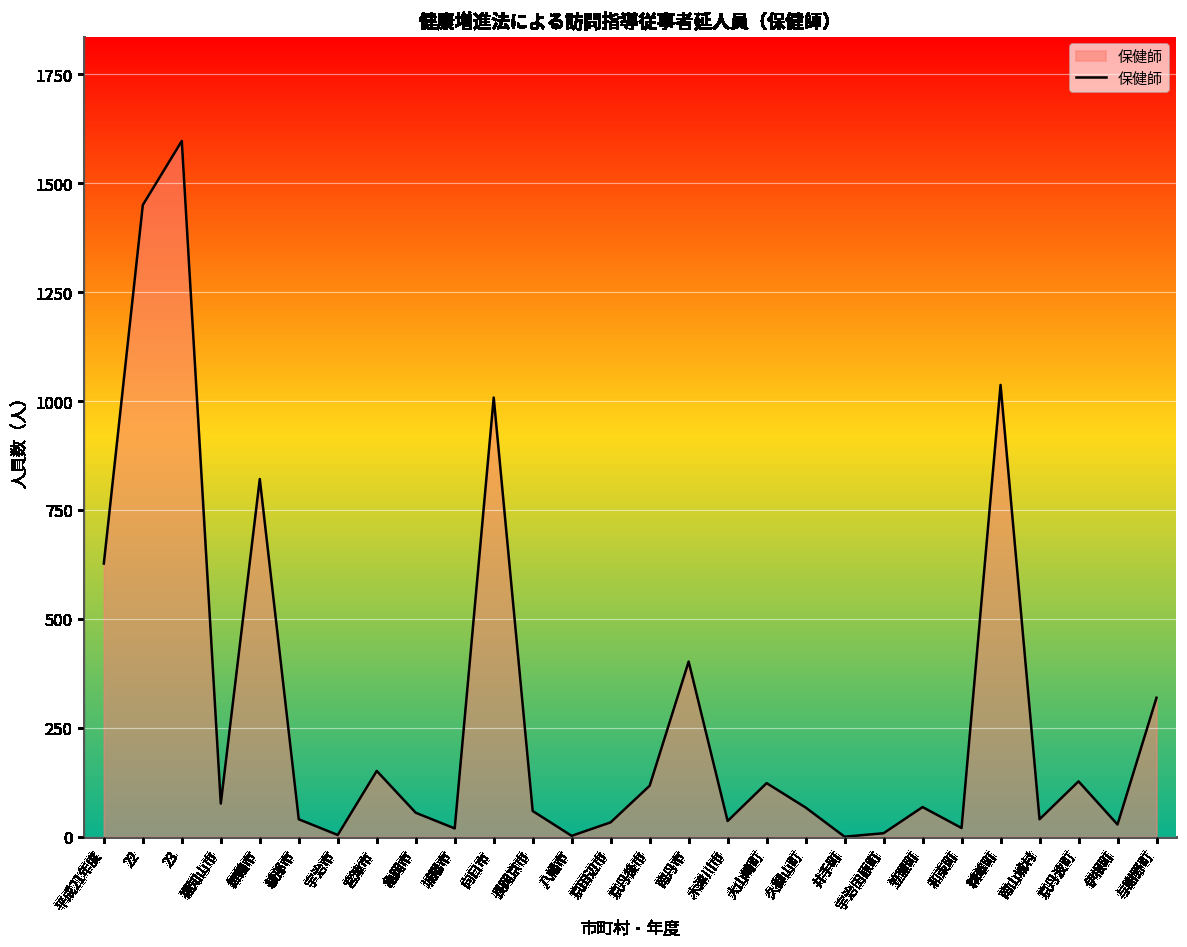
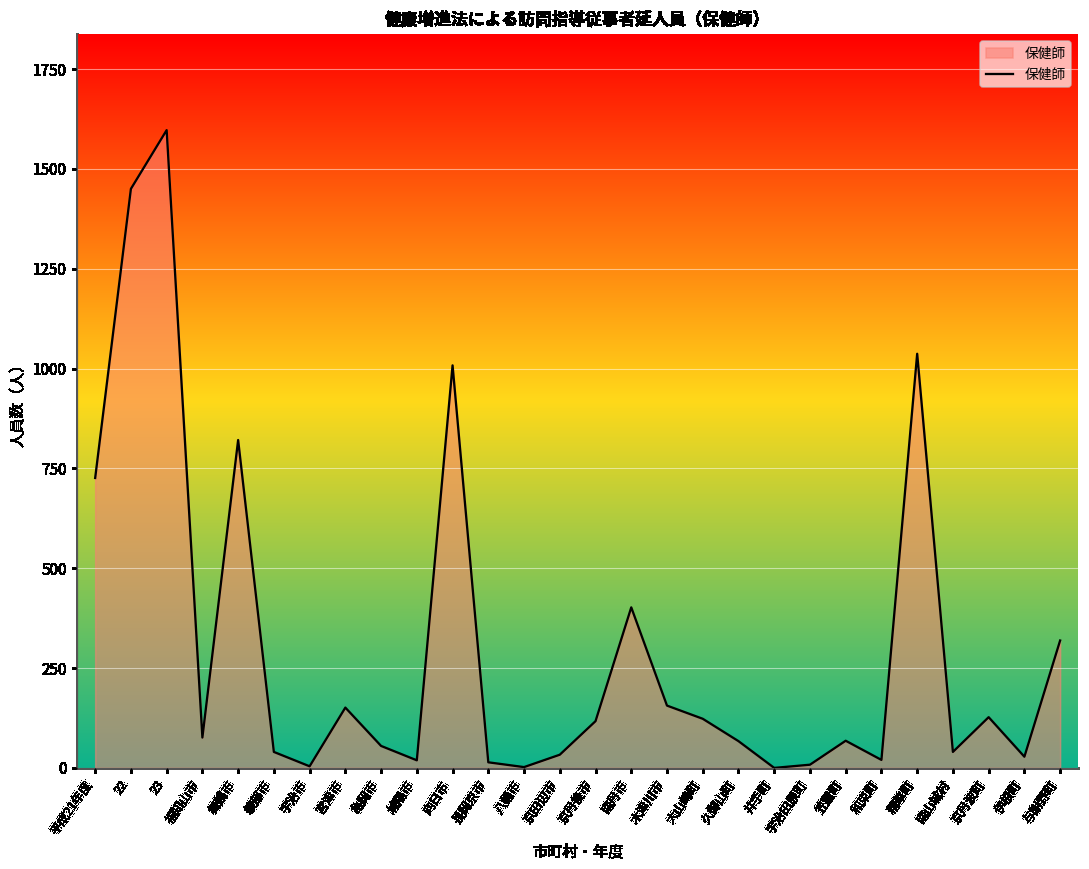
平成21年度: 630 -> 730
長岡京市: 60 -> 10
木津川市: 40 -> 160
